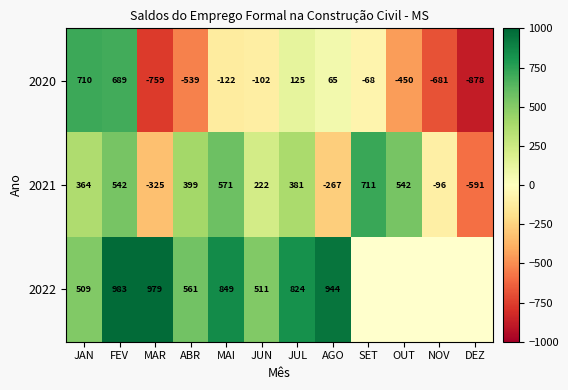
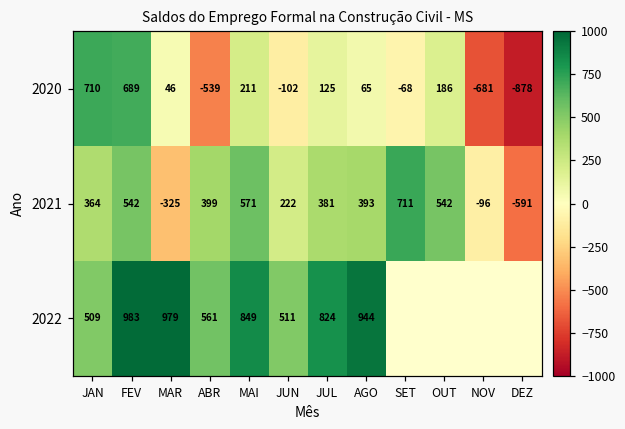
2020, MAR: -759 -> 46
2020, MAI: -122 -> 211
2020, OUT: -450 -> 186
2021, AGO: -267 -> 393
